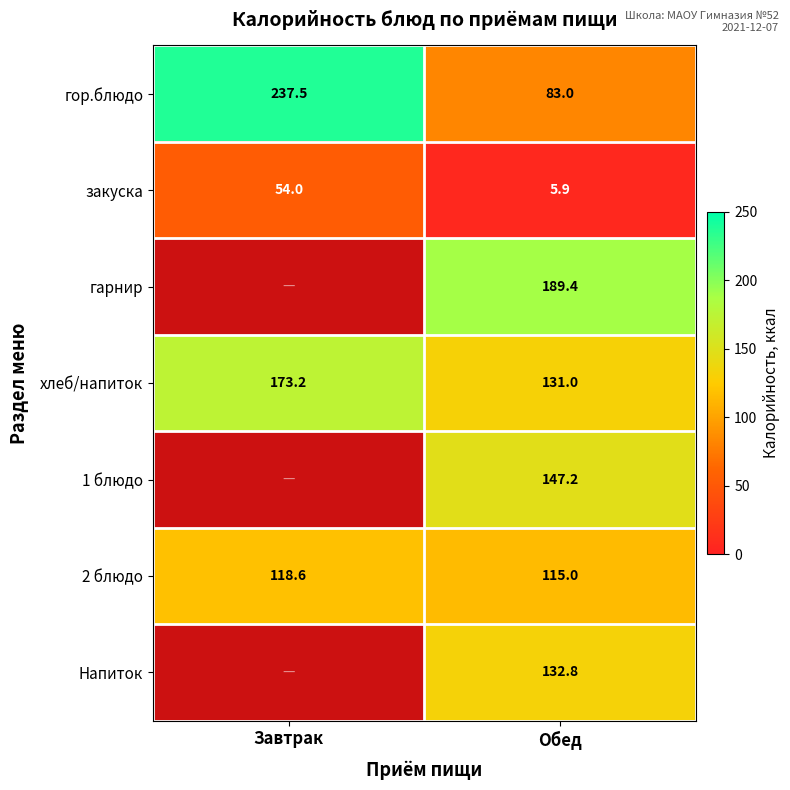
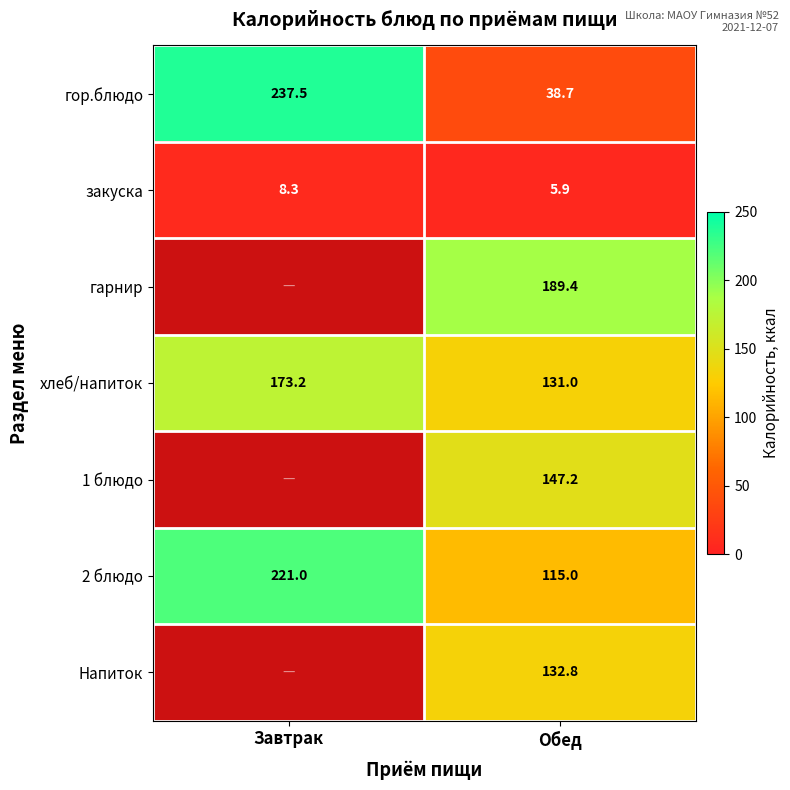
гор.блюдо, Обед: 83.0 -> 38.7
закуска, Завтрак: 54.0 -> 8.3
2 блюдо, Завтрак: 118.6 -> 221.0
